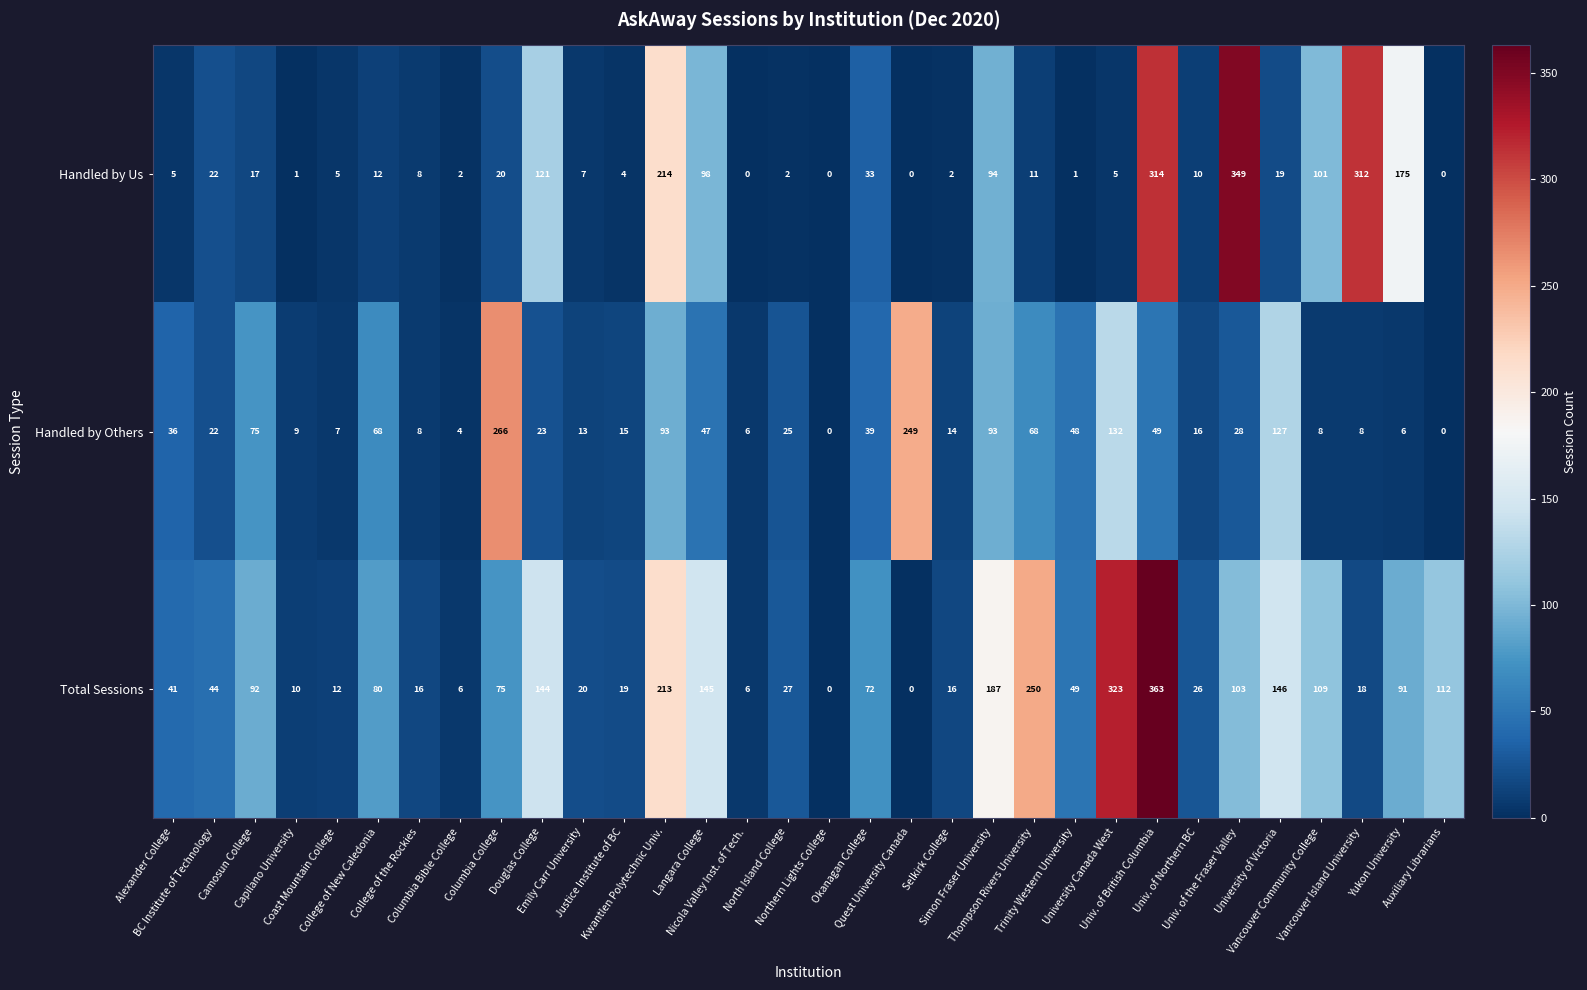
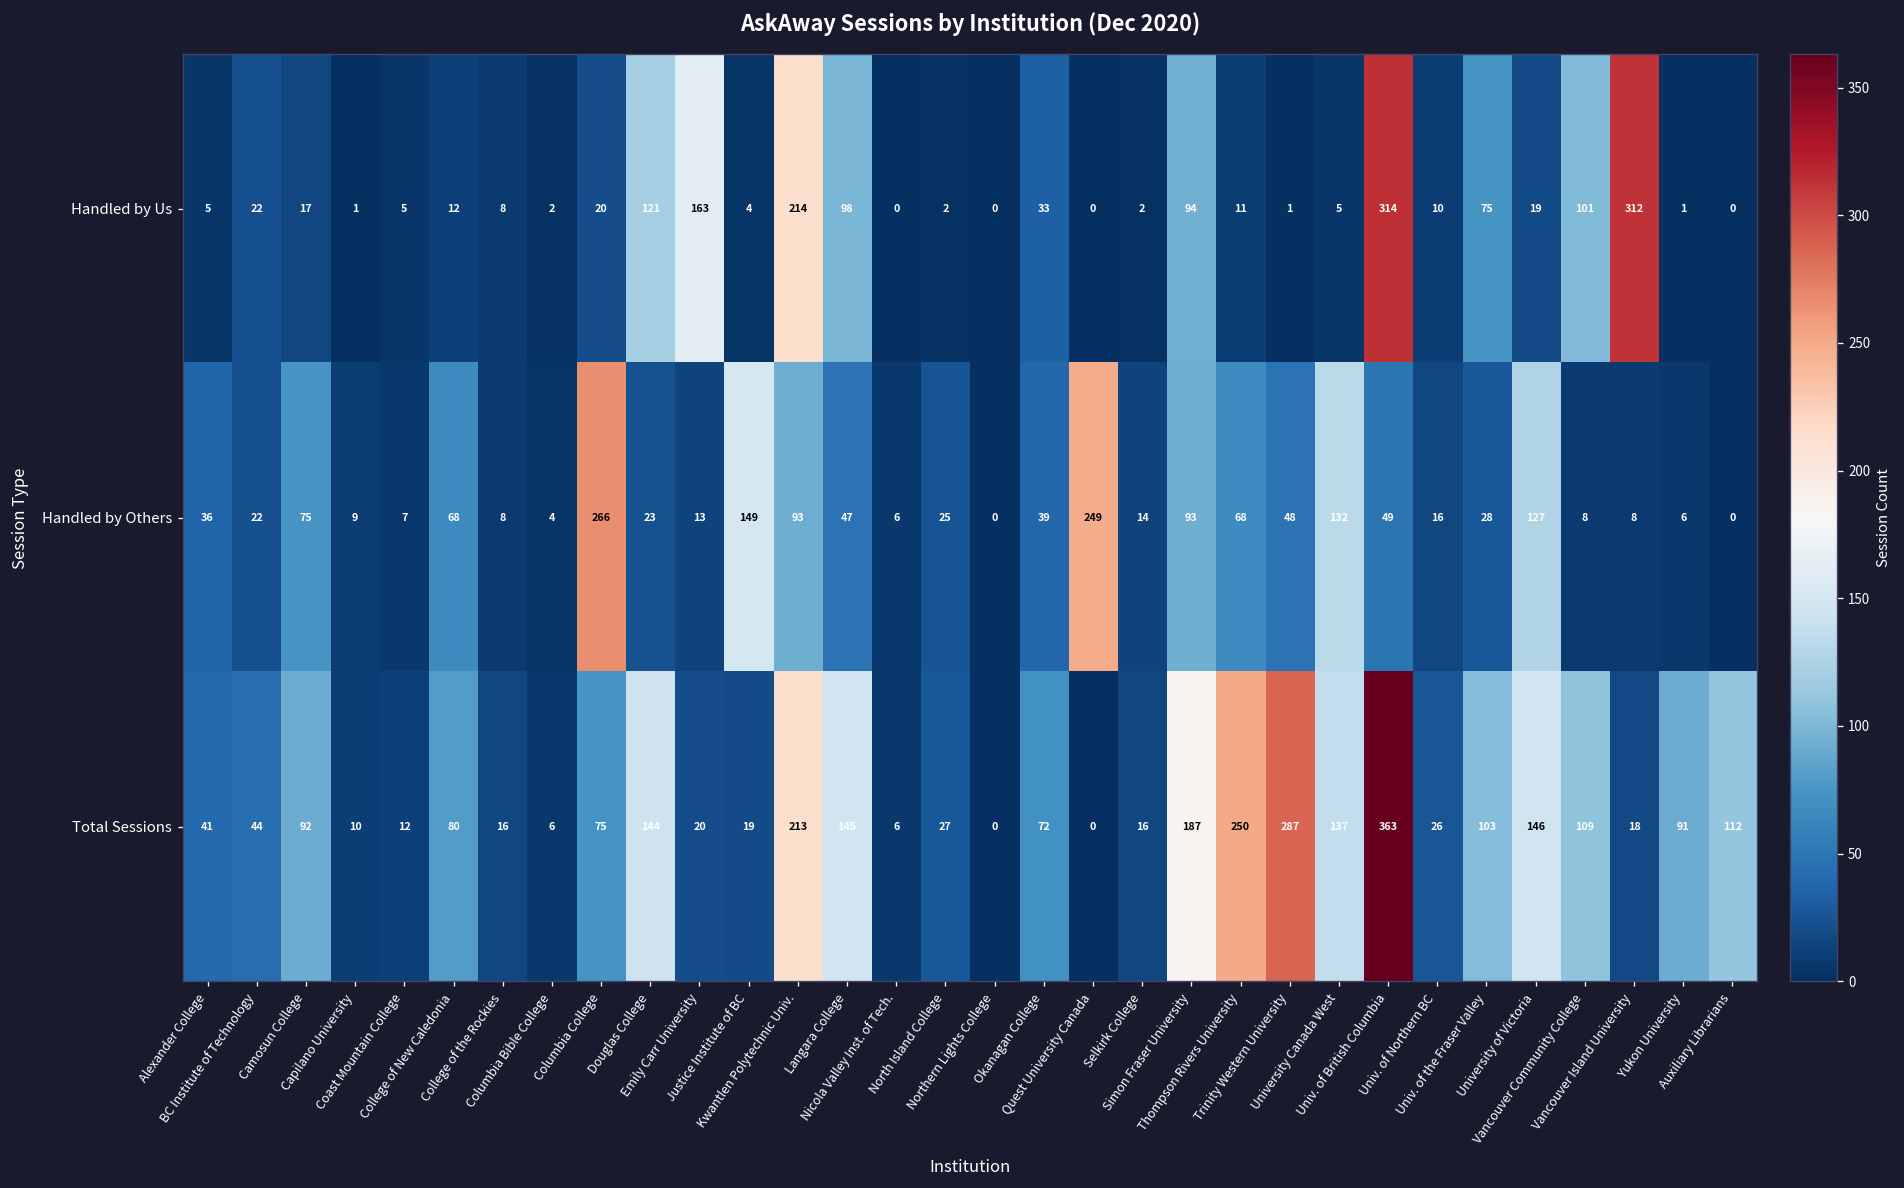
Handled by Us, Emily Carr University: 7 -> 163
Handled by Us, Univ. of the Fraser Valley: 349 -> 75
Handled by Us, Yukon University: 175 -> 1
Handled by Others, Justice Institute of BC: 15 -> 149
Total Sessions, Trinity Western University: 49 -> 287
Total Sessions, University Canada West: 323 -> 137
